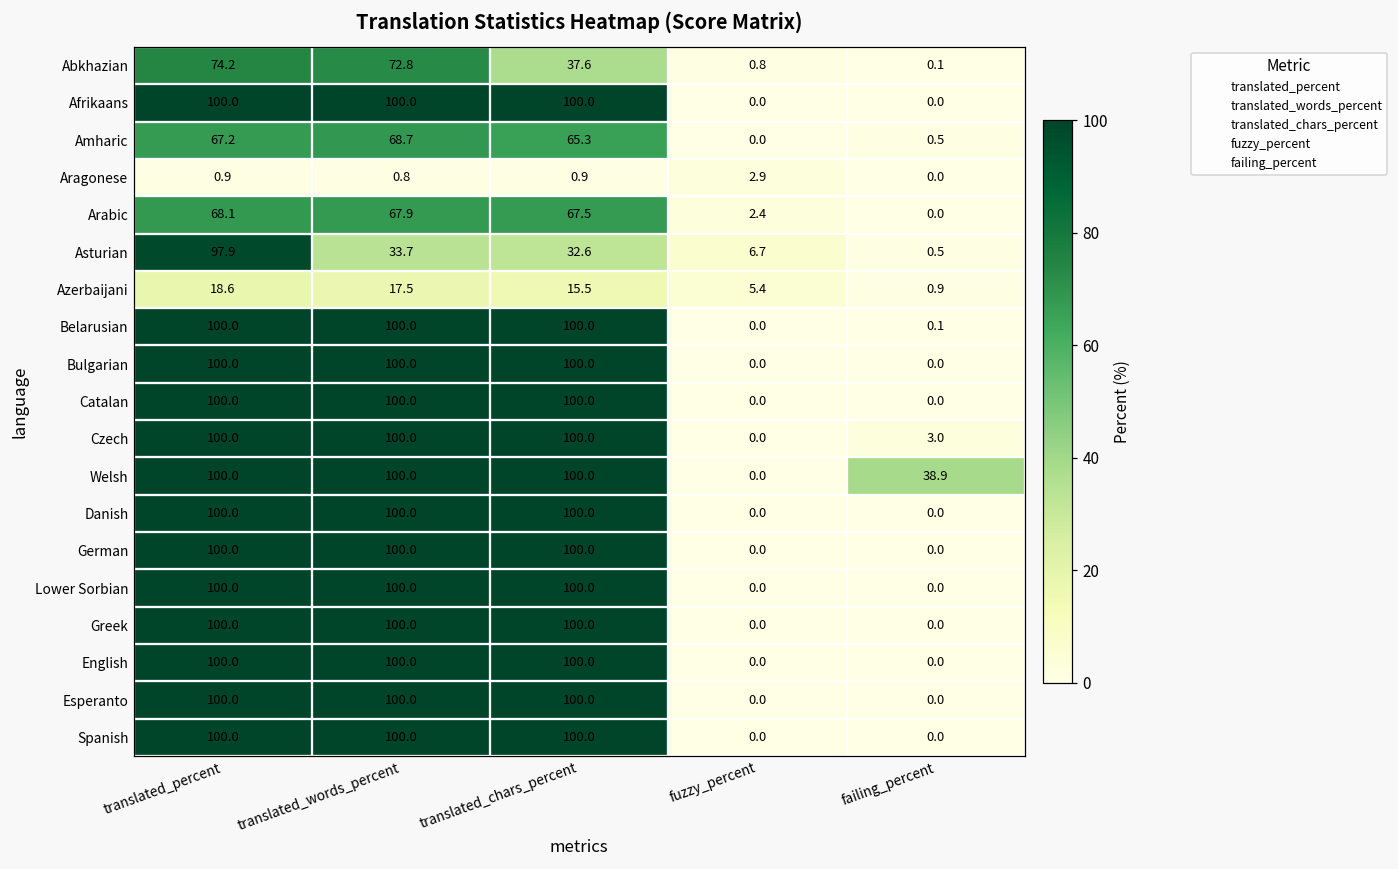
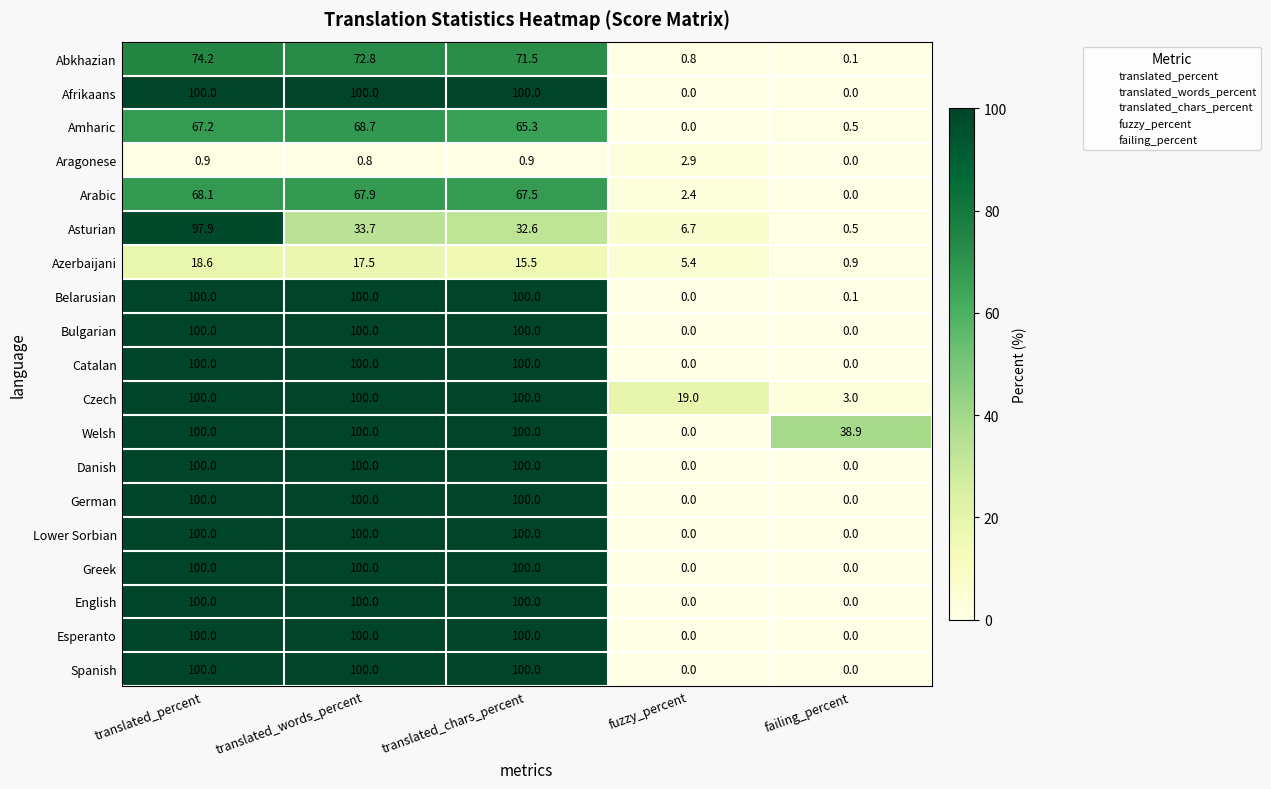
Abkhazian, translated_chars_percent: 37.6 -> 71.5
Czech, fuzzy_percent: 0.0 -> 19.0
